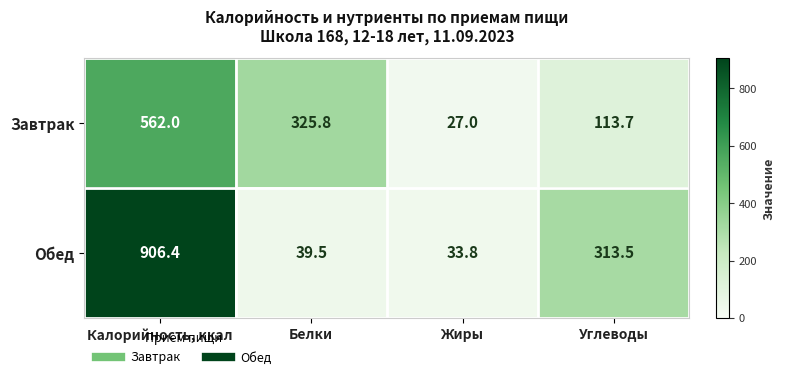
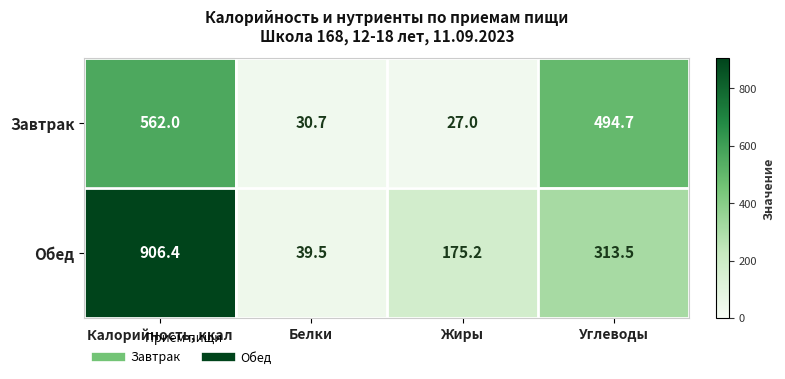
Завтрак, Белки: 325.8 -> 30.7
Завтрак, Углеводы: 113.7 -> 494.7
Обед, Жиры: 33.8 -> 175.2
